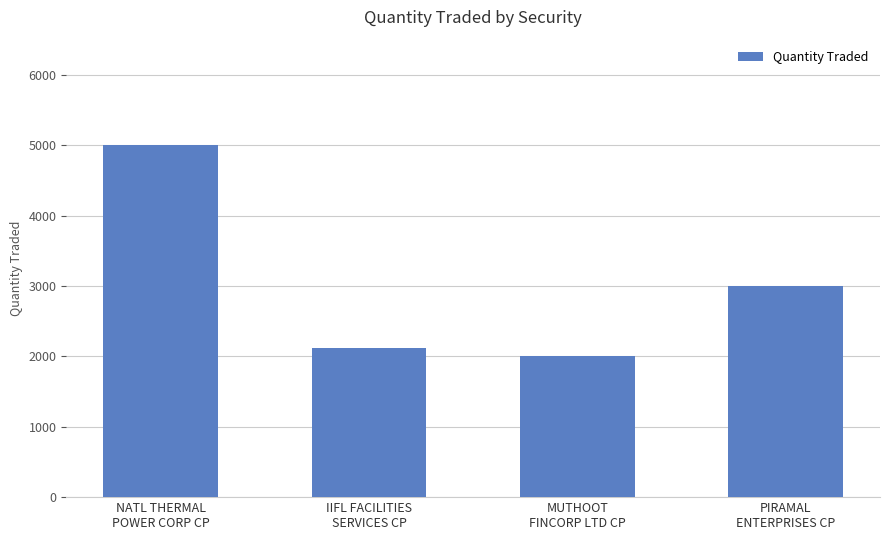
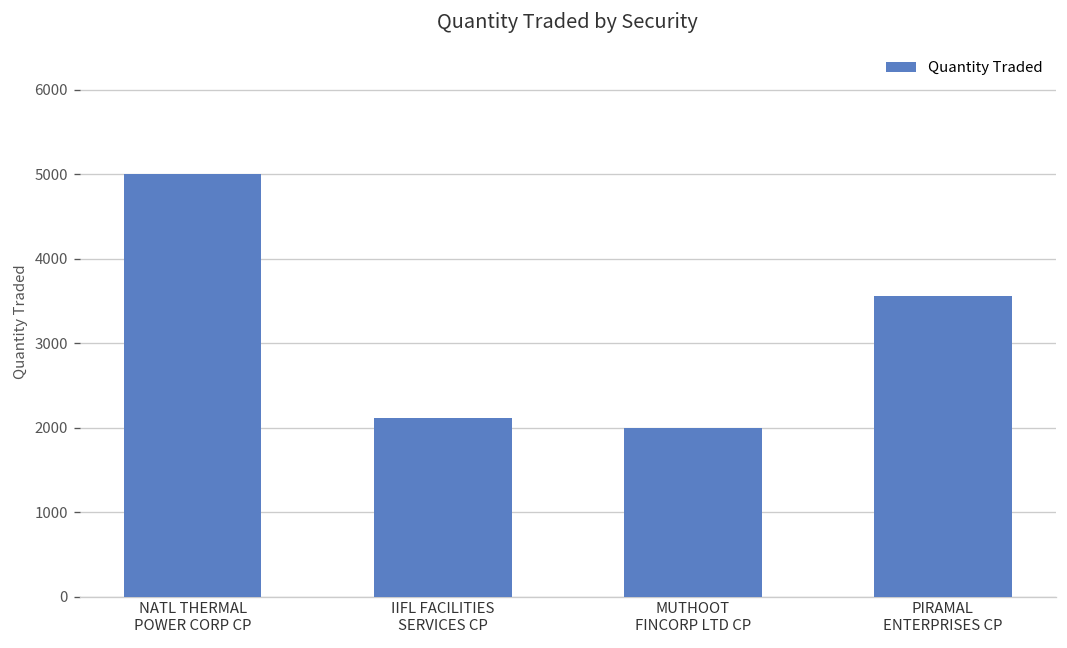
PIRAMAL ENTERPRISES CP: 3000 -> 3600
